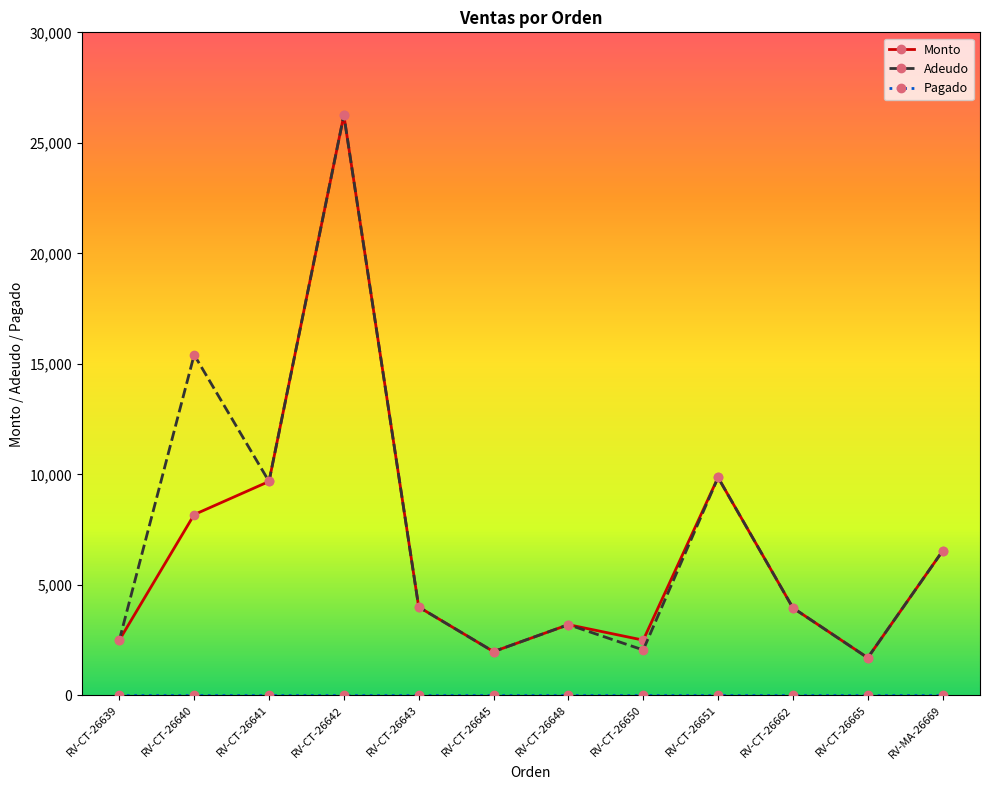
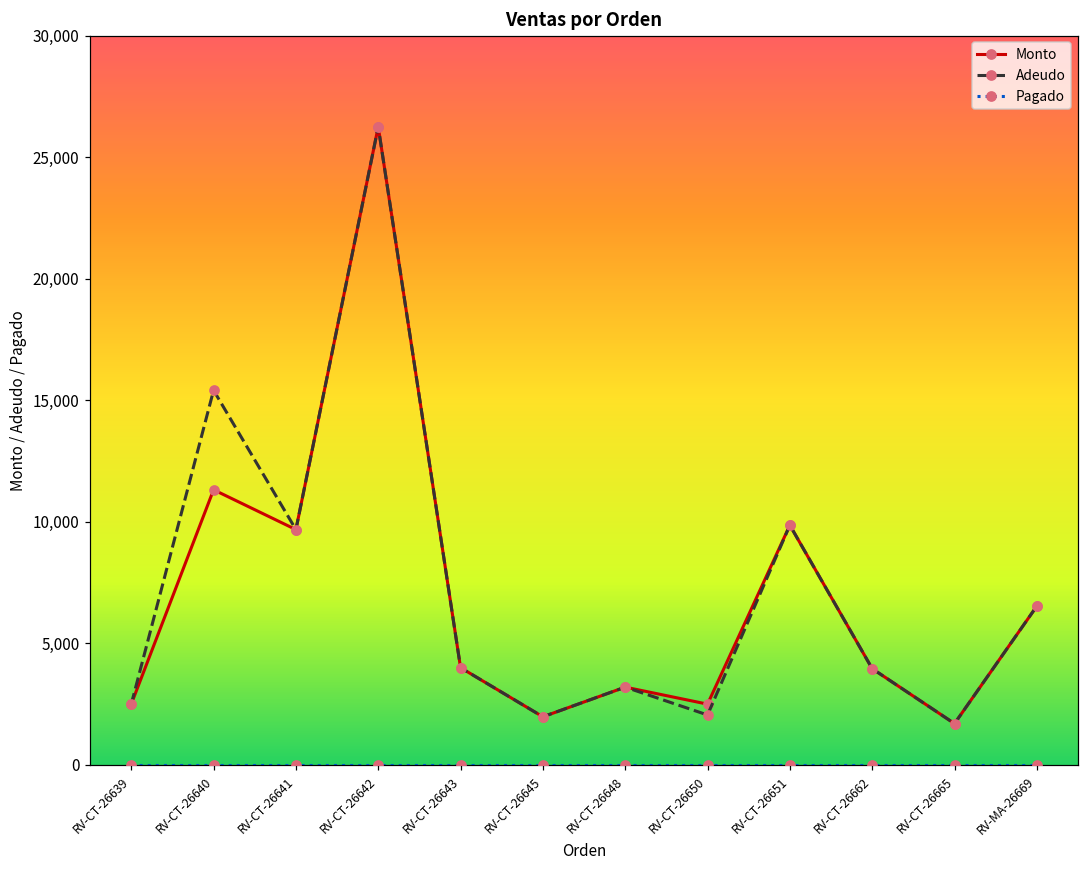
Monto, RV-CT-26640: 8,200 -> 11,300
